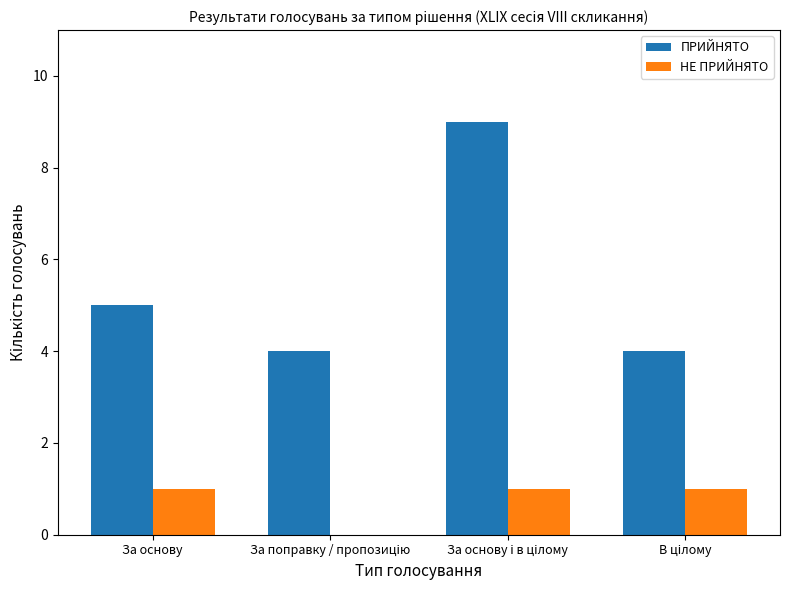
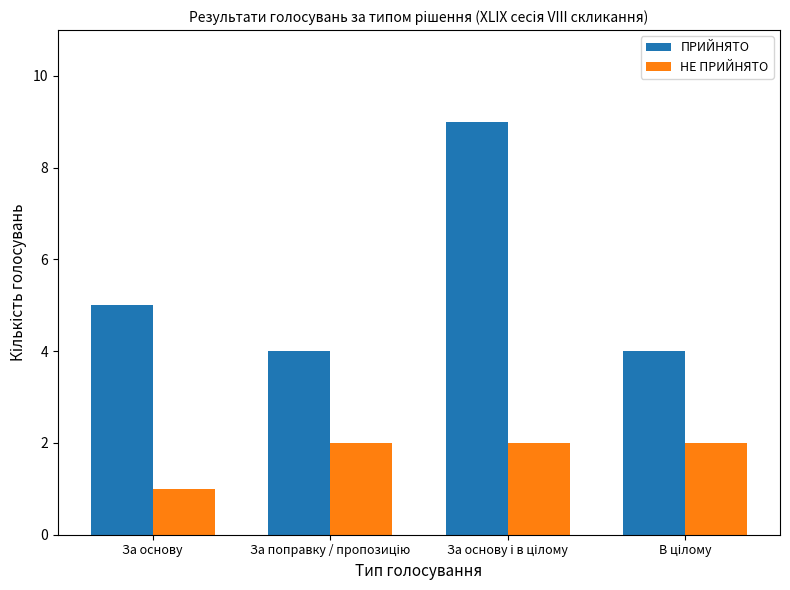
НЕ ПРИЙНЯТО, За поправку / пропозицію: 0 -> 2
НЕ ПРИЙНЯТО, За основу і в цілому: 1 -> 2
НЕ ПРИЙНЯТО, В цілому: 1 -> 2
